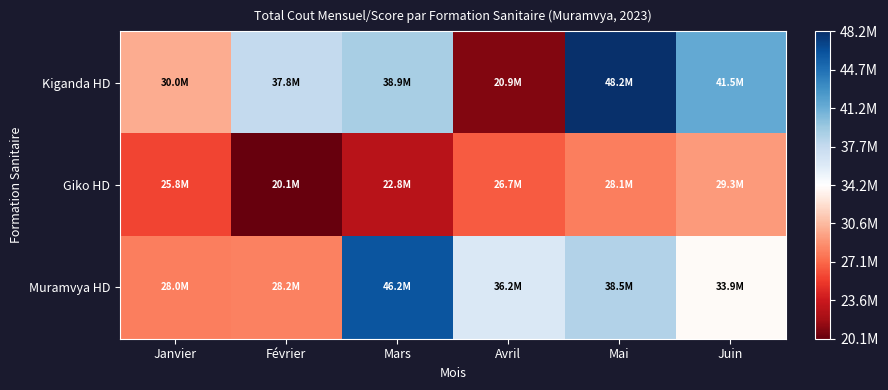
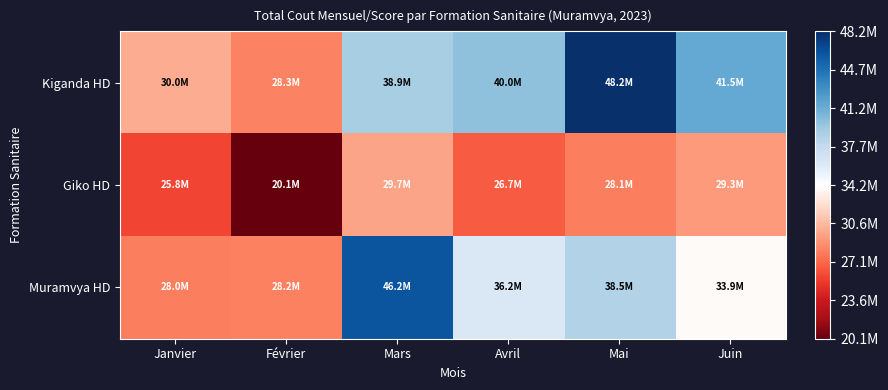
Kiganda HD, Février: 37.8M -> 28.3M
Kiganda HD, Avril: 20.9M -> 40.0M
Giko HD, Mars: 22.8M -> 29.7M
